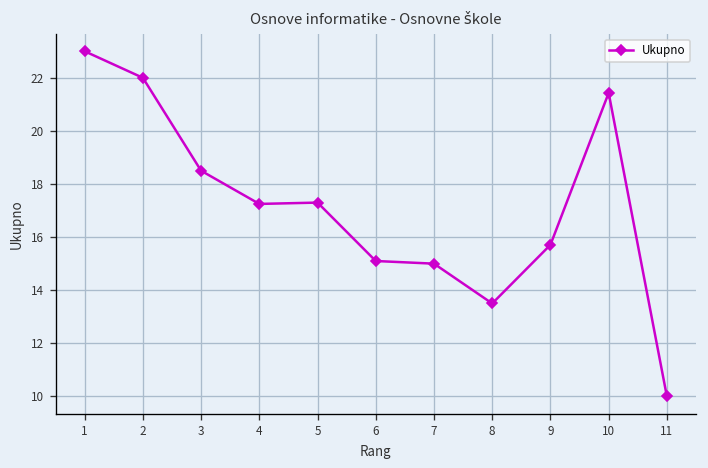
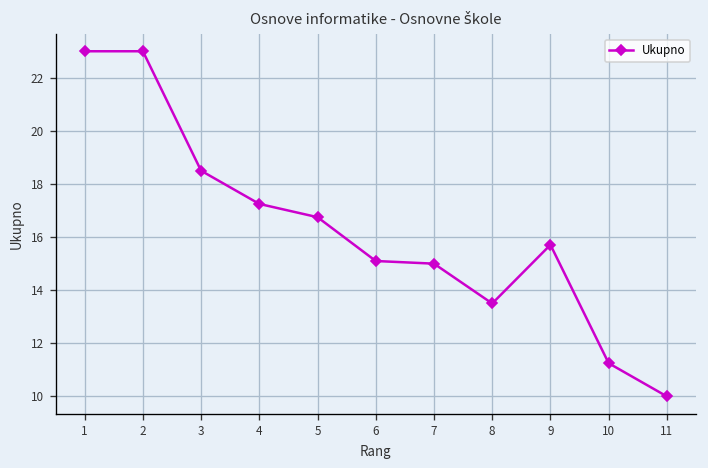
2: 22 -> 23
5: 17.3 -> 16.8
10: 21.4 -> 11.3
